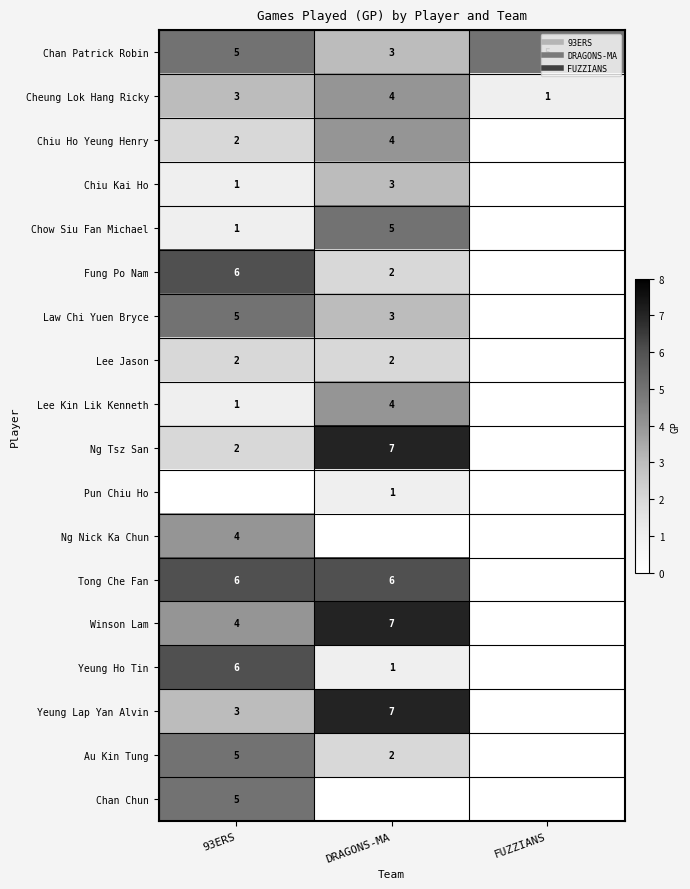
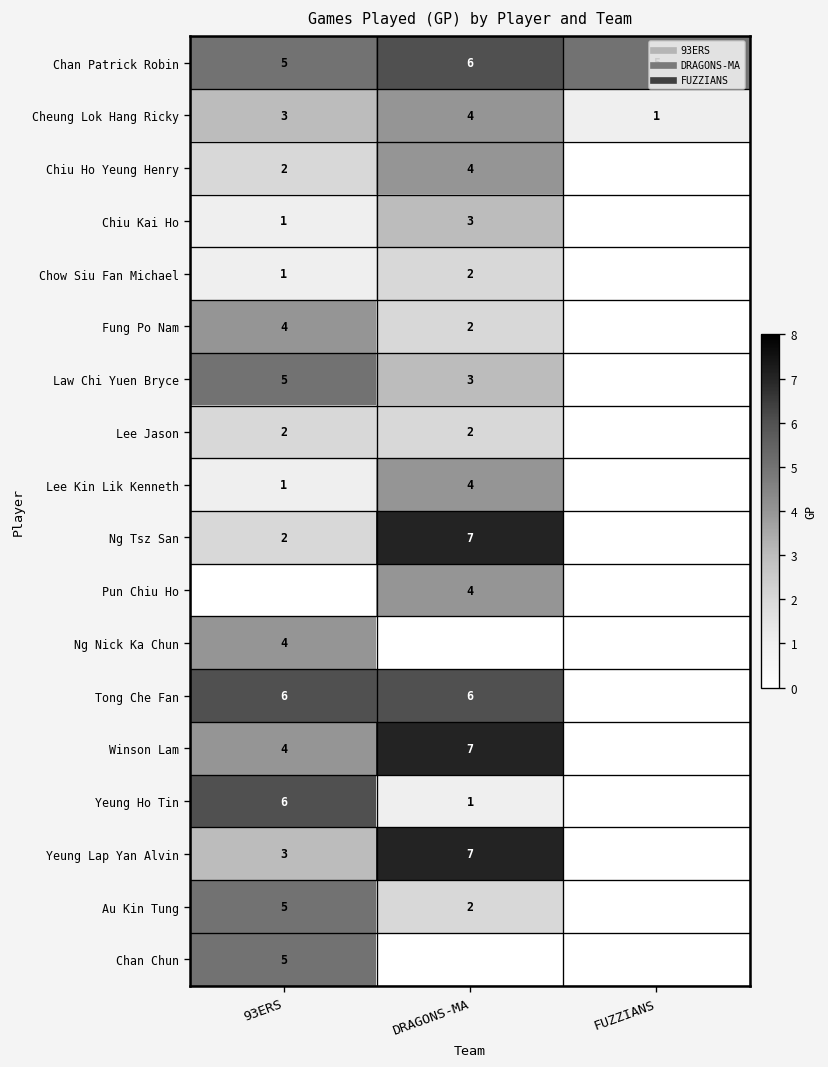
Chan Patrick Robin, DRAGONS-MA: 3 -> 6
Chow Siu Fan Michael, DRAGONS-MA: 5 -> 2
Fung Po Nam, 93ERS: 6 -> 4
Pun Chiu Ho, DRAGONS-MA: 1 -> 4
